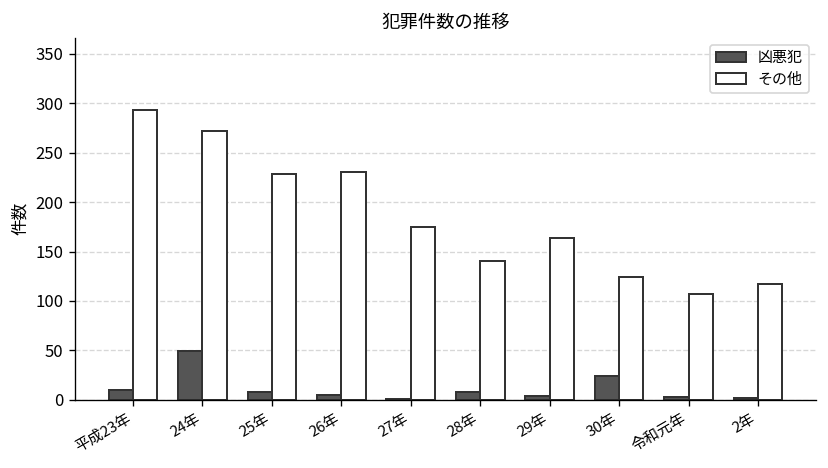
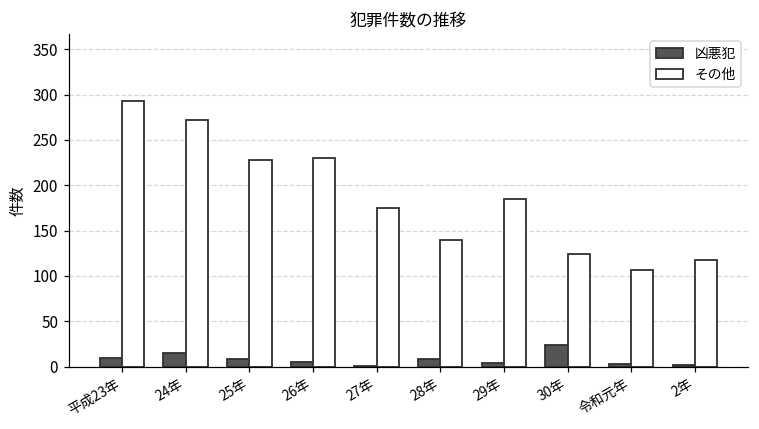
凶悪犯, 24年: 50 -> 20
その他, 29年: 160 -> 190
